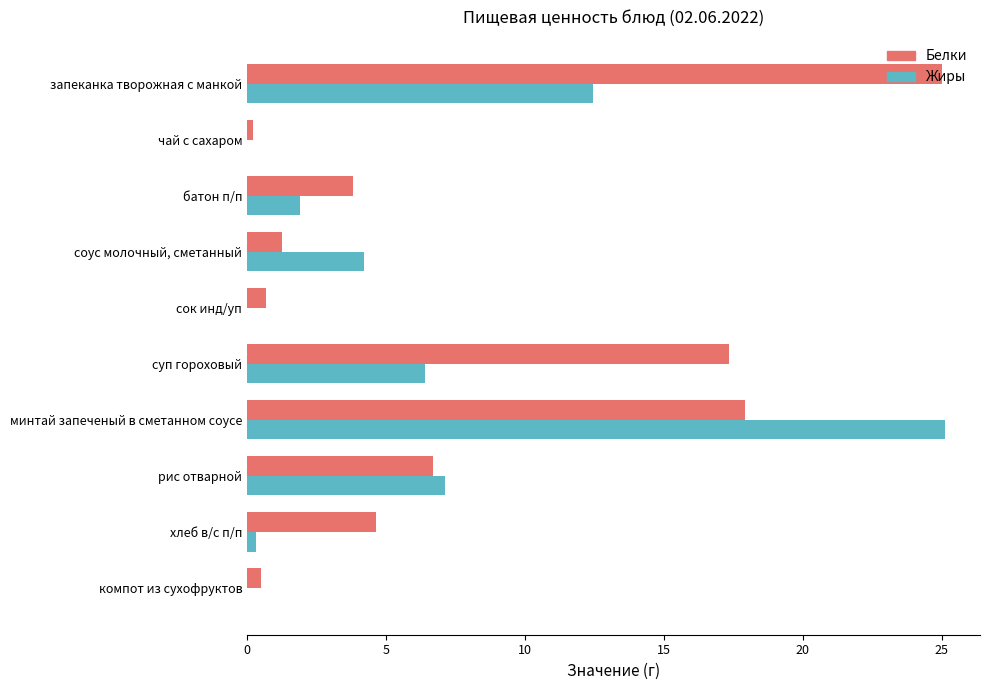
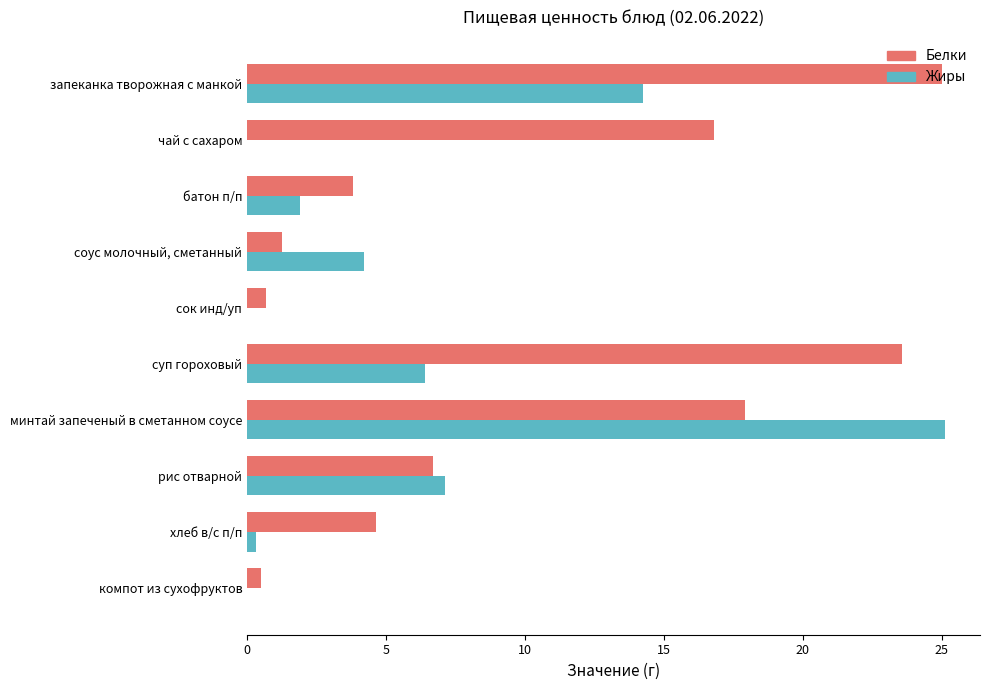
Жиры, запеканка творожная с манкой: 12.5 -> 14.2
Белки, чай с сахаром: 0.2 -> 16.8
Белки, суп гороховый: 17.3 -> 23.6
